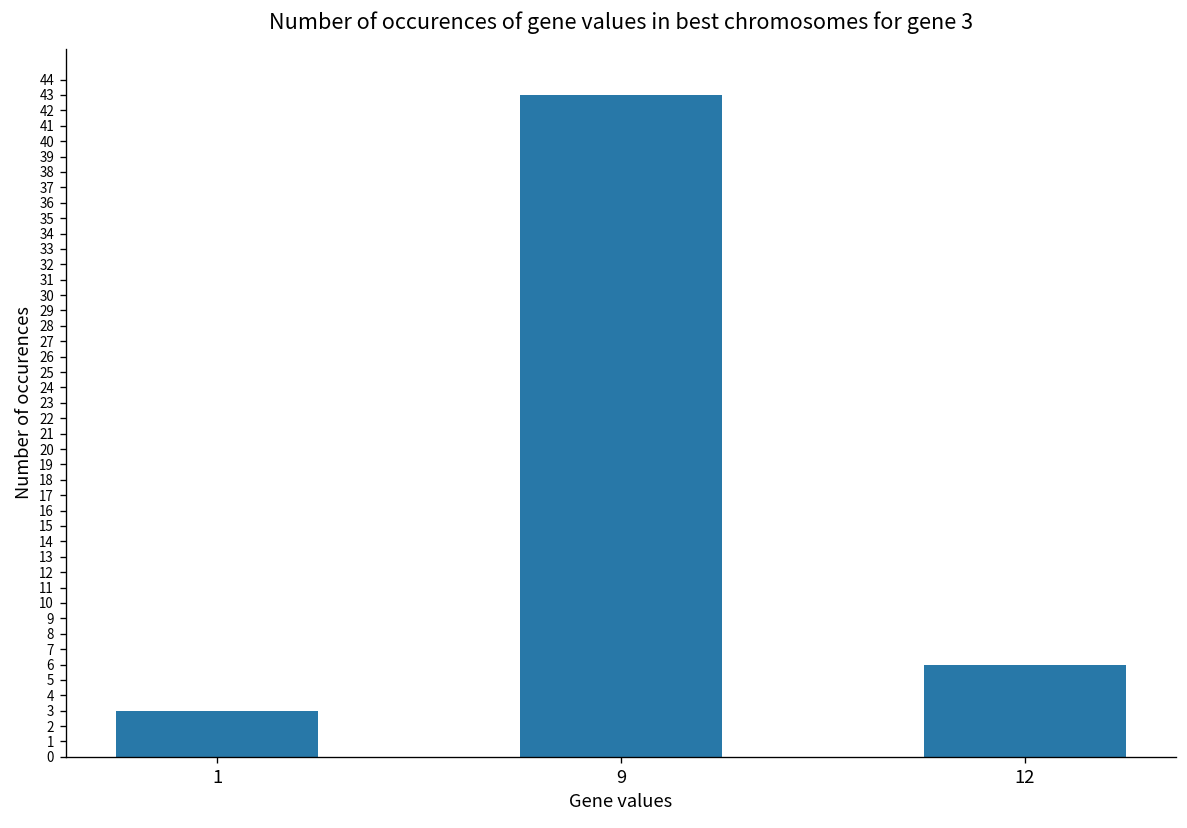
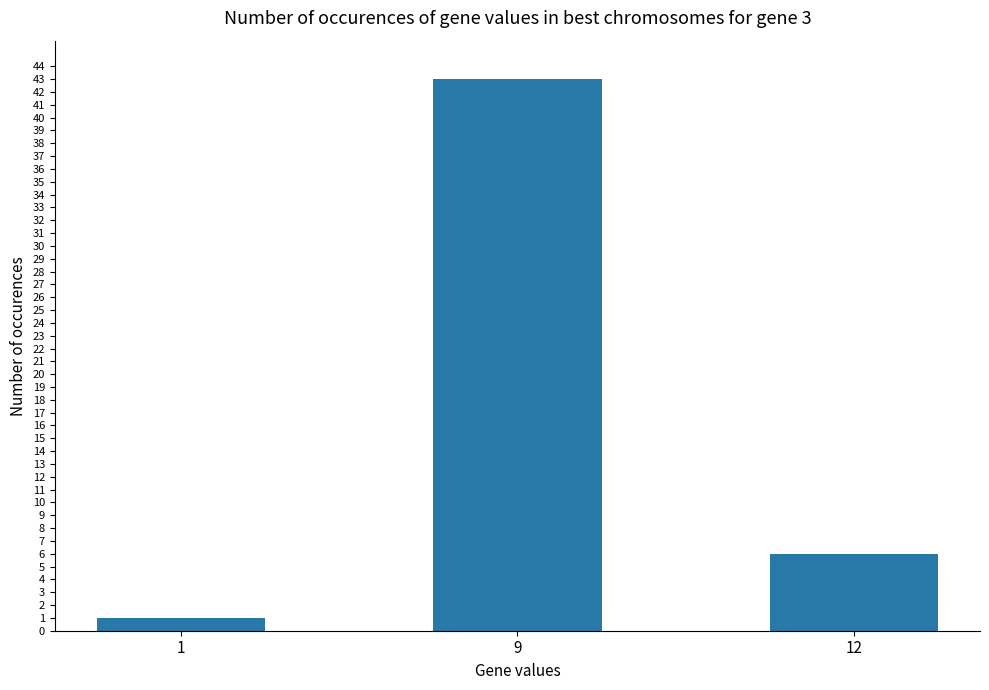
1: 3 -> 1
